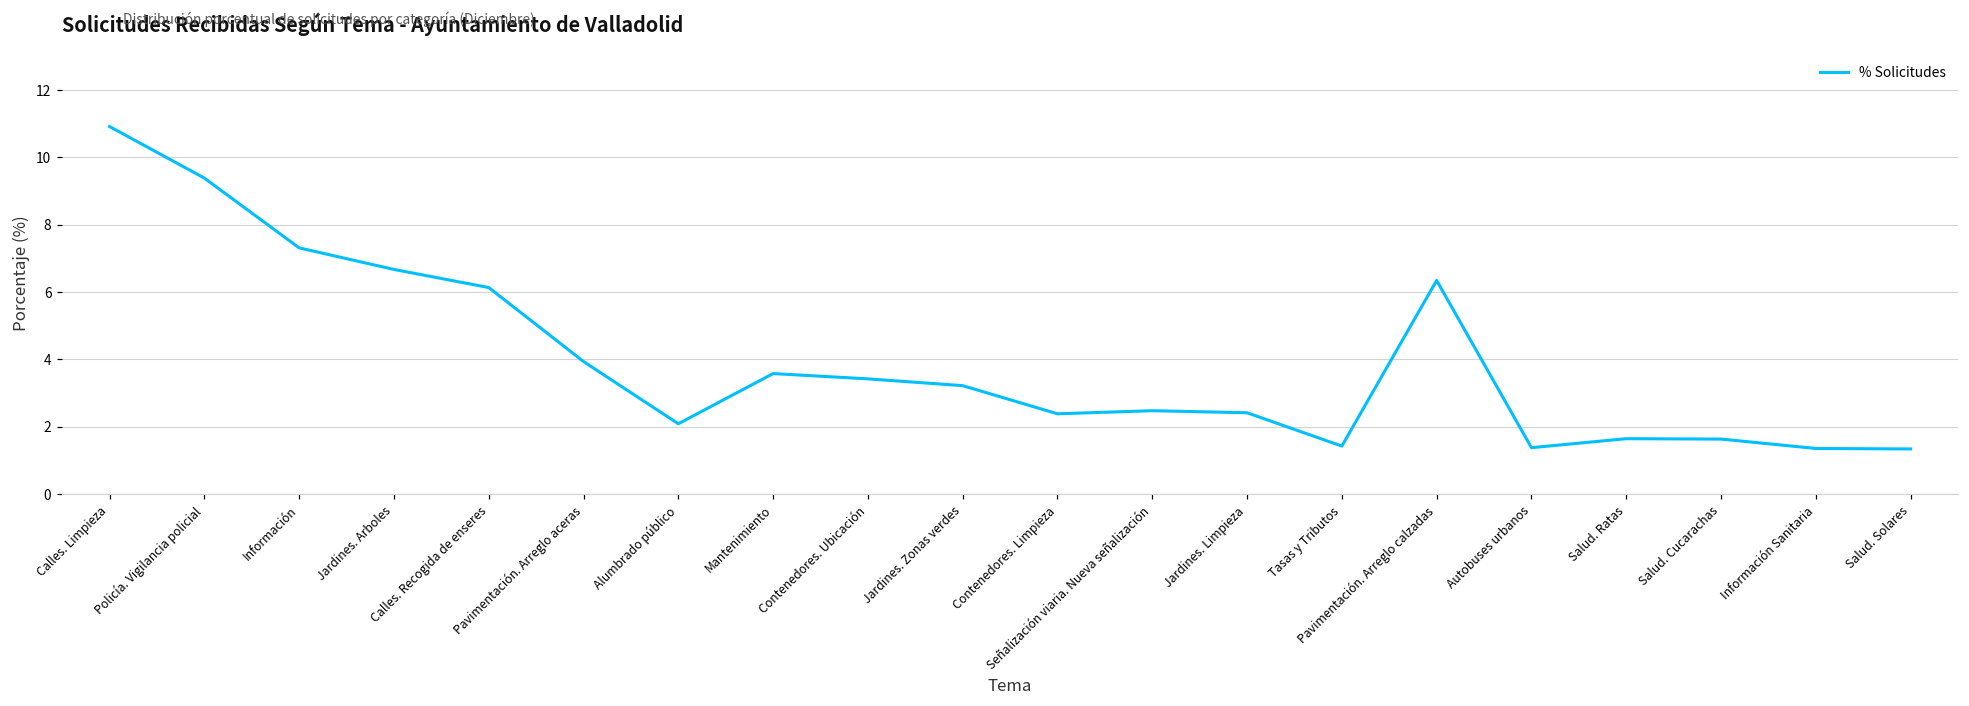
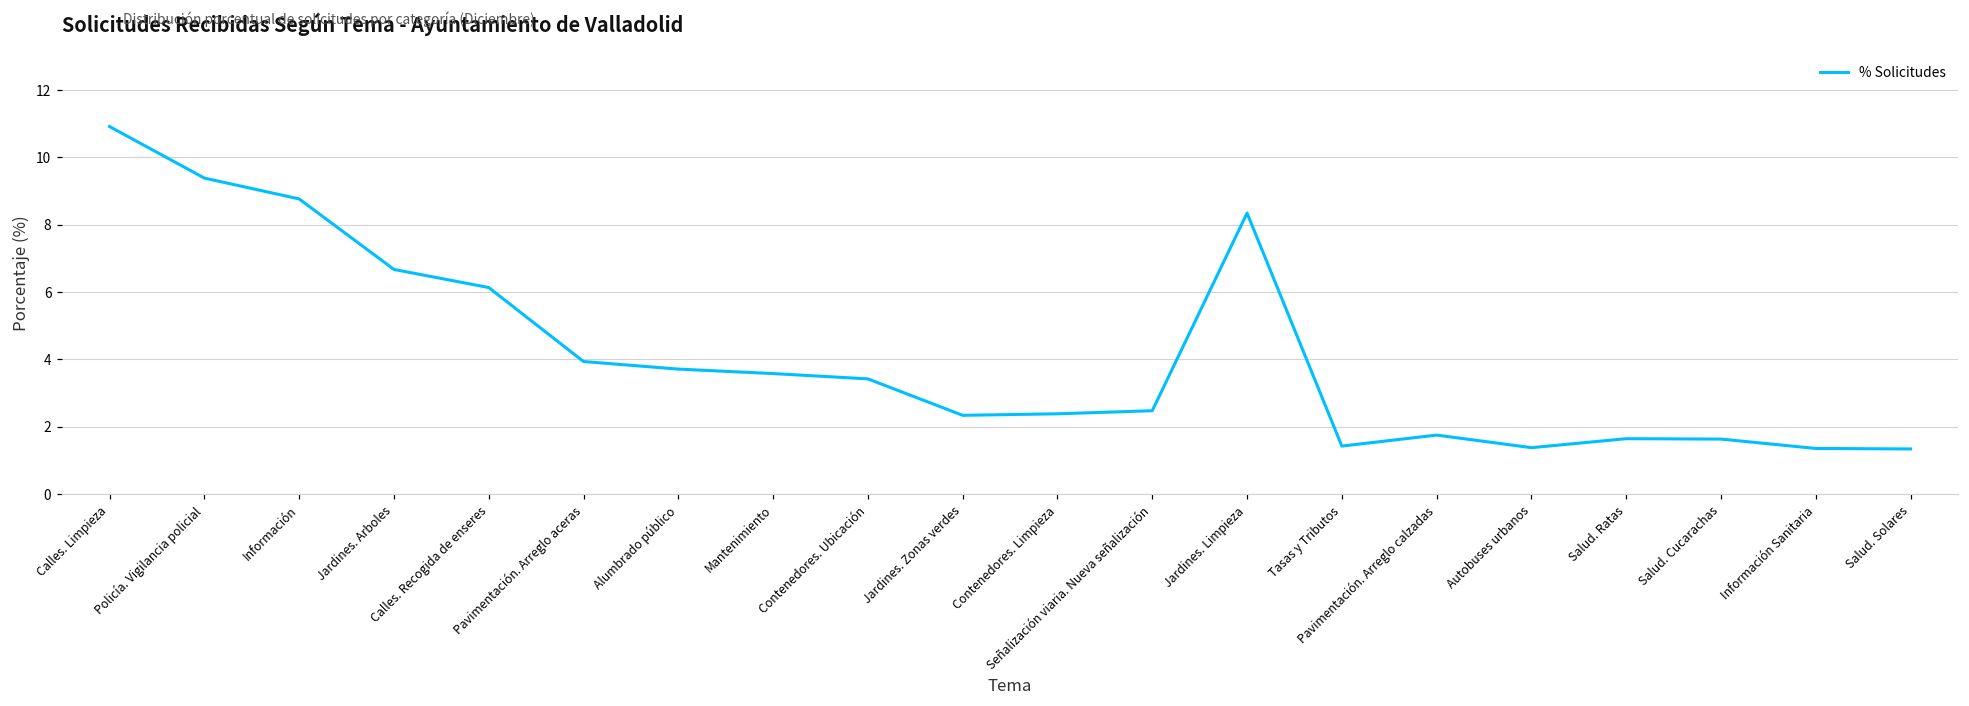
Información: 7.3 -> 8.8
Alumbrado público: 2.1 -> 3.7
Jardines. Zonas verdes: 3.2 -> 2.3
Jardines. Limpieza: 2.4 -> 8.3
Pavimentación. Arreglo calzadas: 6.3 -> 1.7
